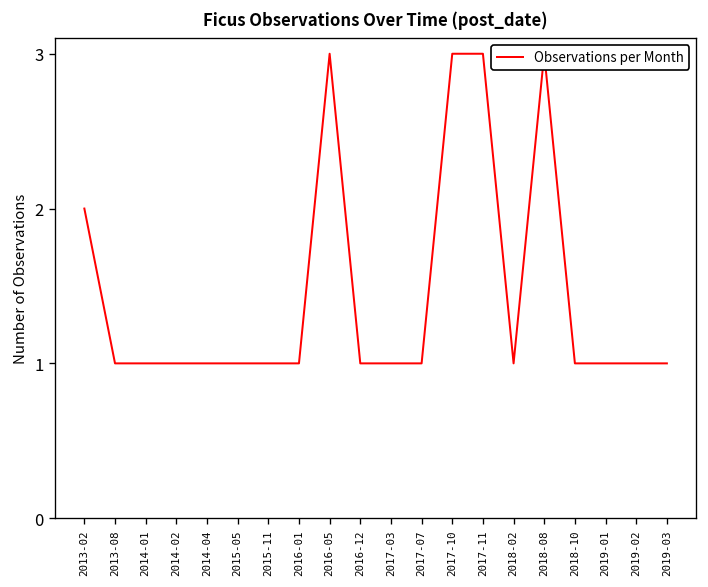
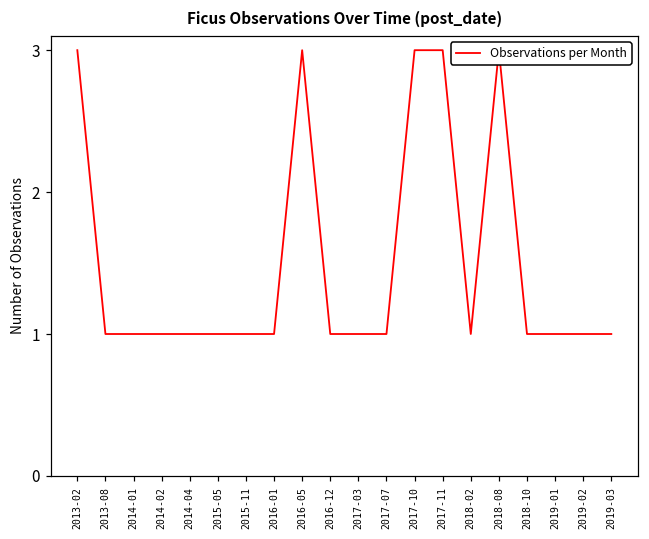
2013-02: 2 -> 3
